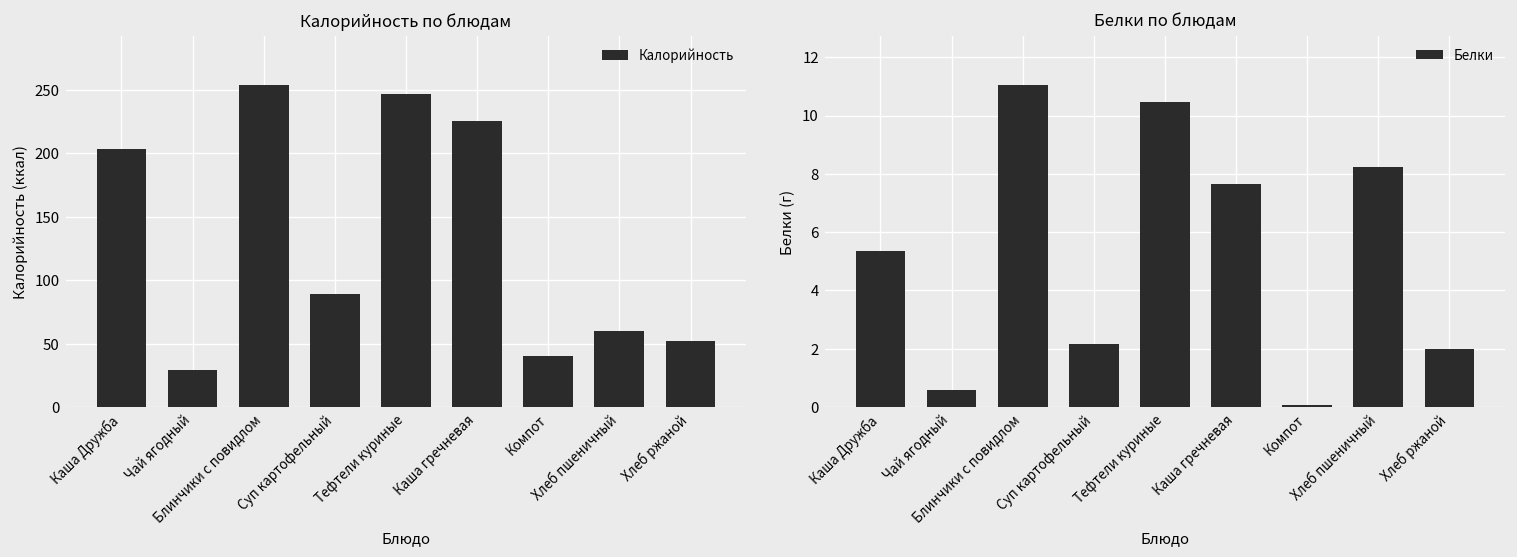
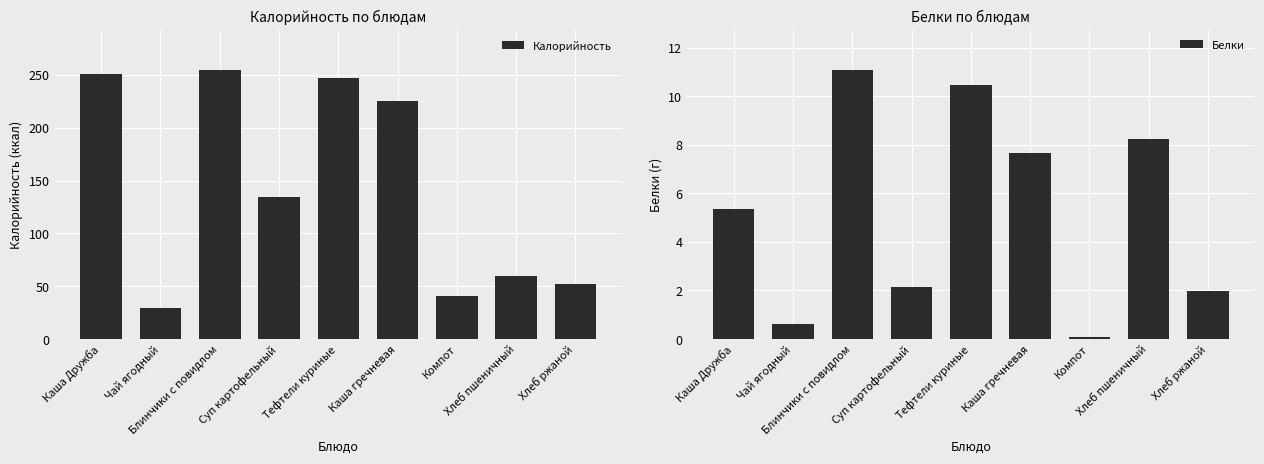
Калорийность по блюдам, Каша Дружба: 204 -> 251
Калорийность по блюдам, Суп картофельный: 89 -> 134
